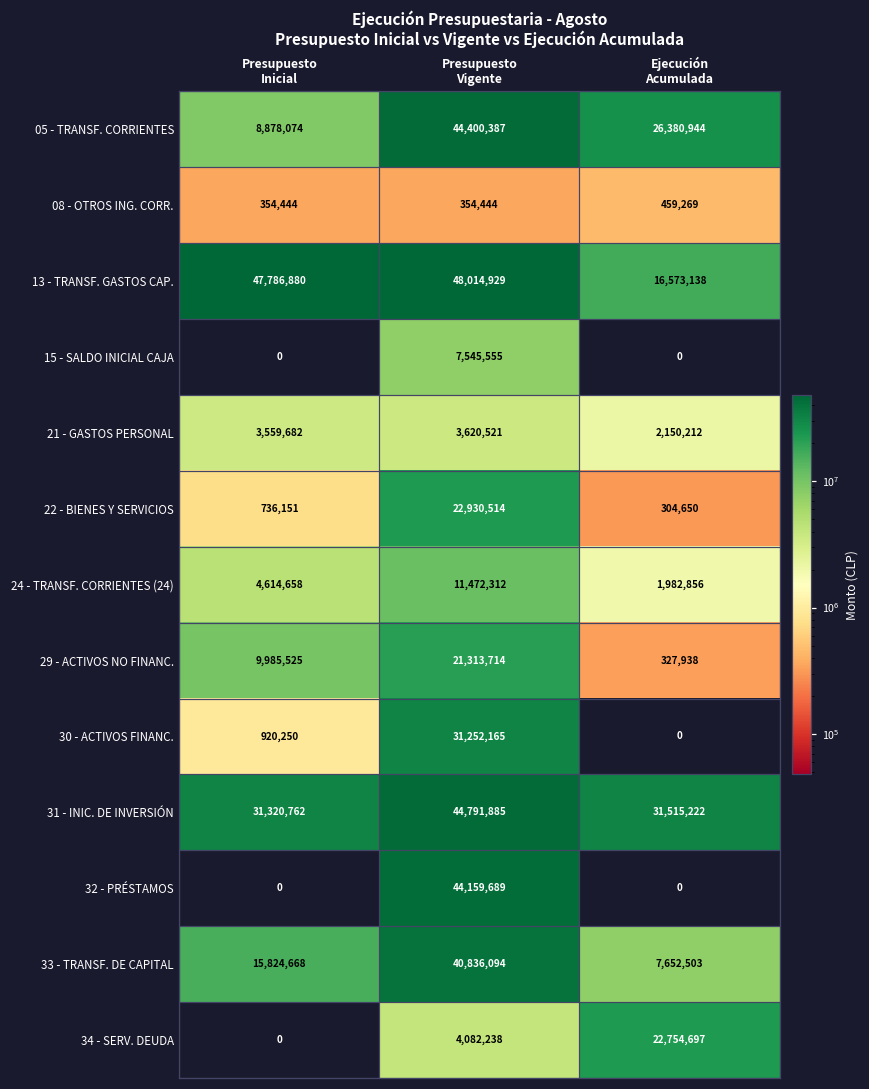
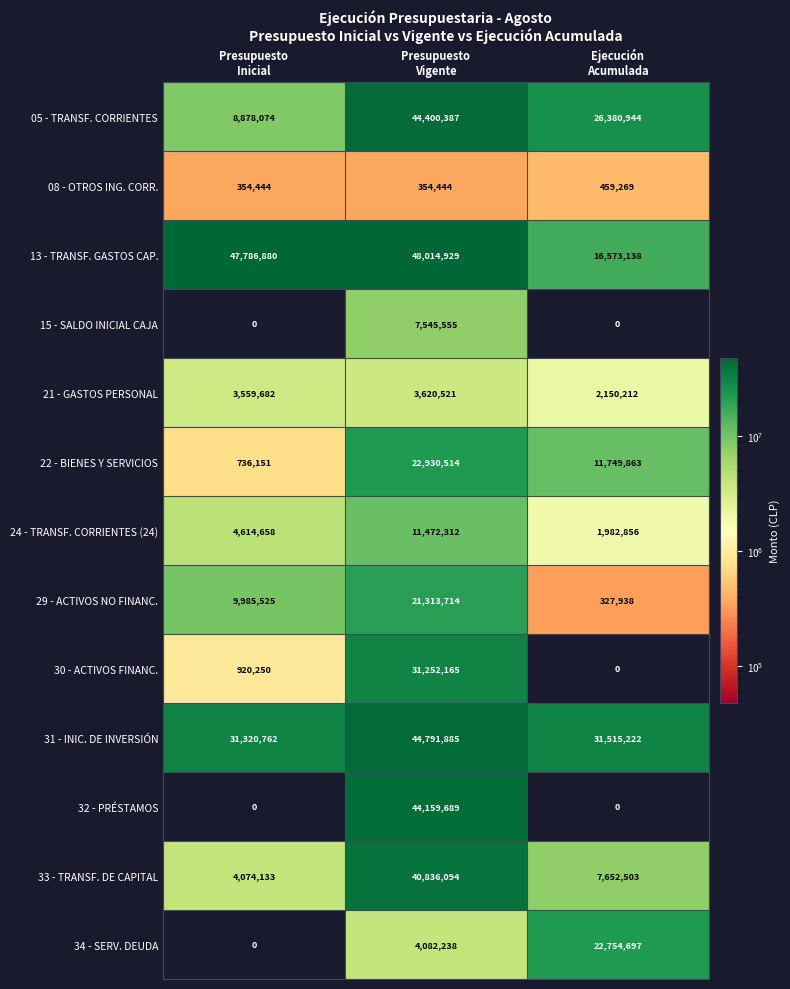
22 - BIENES Y SERVICIOS, Ejecución Acumulada: 304,650 -> 11,749,863
33 - TRANSF. DE CAPITAL, Presupuesto Inicial: 15,824,668 -> 4,074,133
